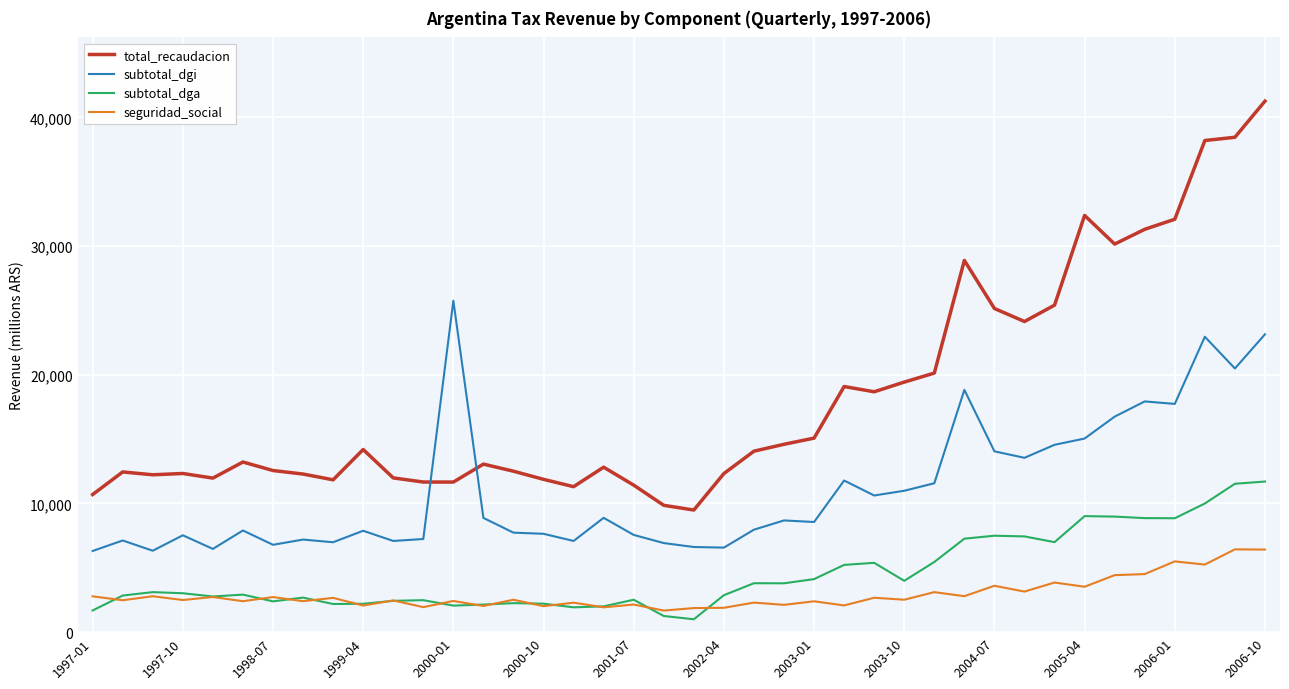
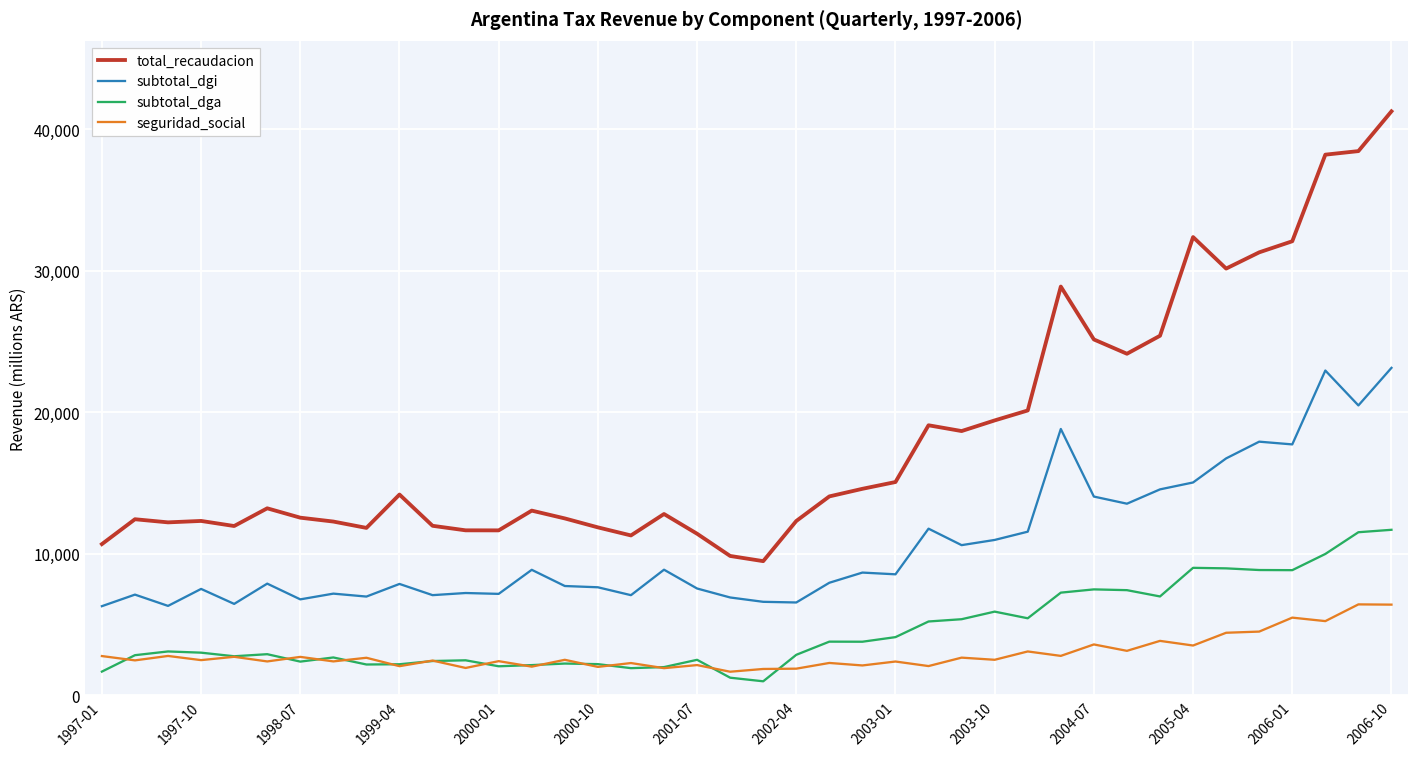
subtotal_dgi, 2000-01: 25,800 -> 7,200
subtotal_dga, 2003-10: 4,000 -> 5,900
